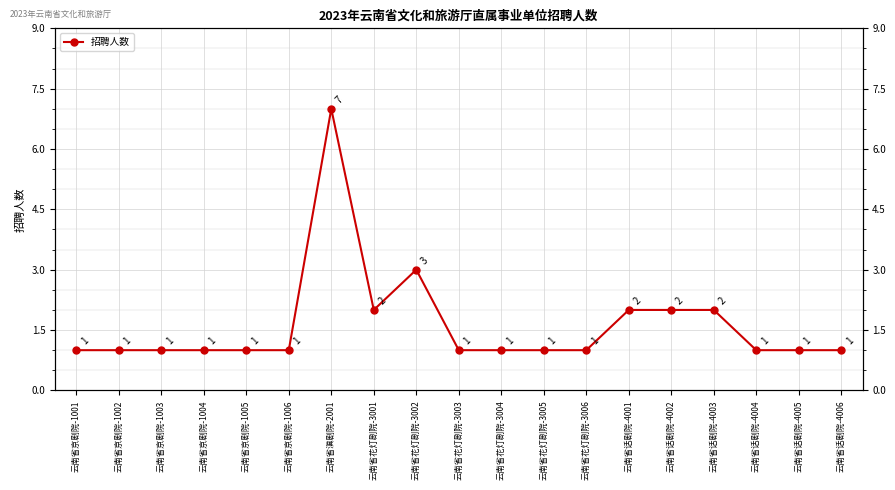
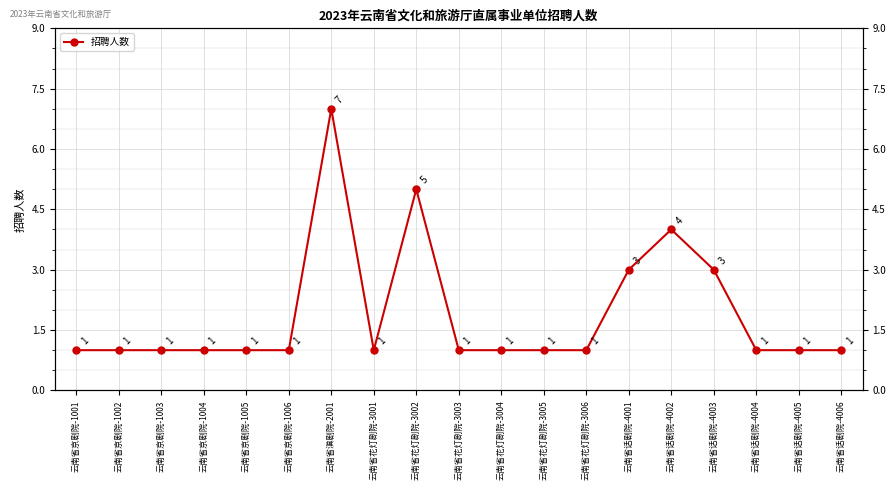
云南省花灯剧院-3001: 2 -> 1
云南省花灯剧院-3002: 3 -> 5
云南省话剧院-4001: 2 -> 3
云南省话剧院-4002: 2 -> 4
云南省话剧院-4003: 2 -> 3
